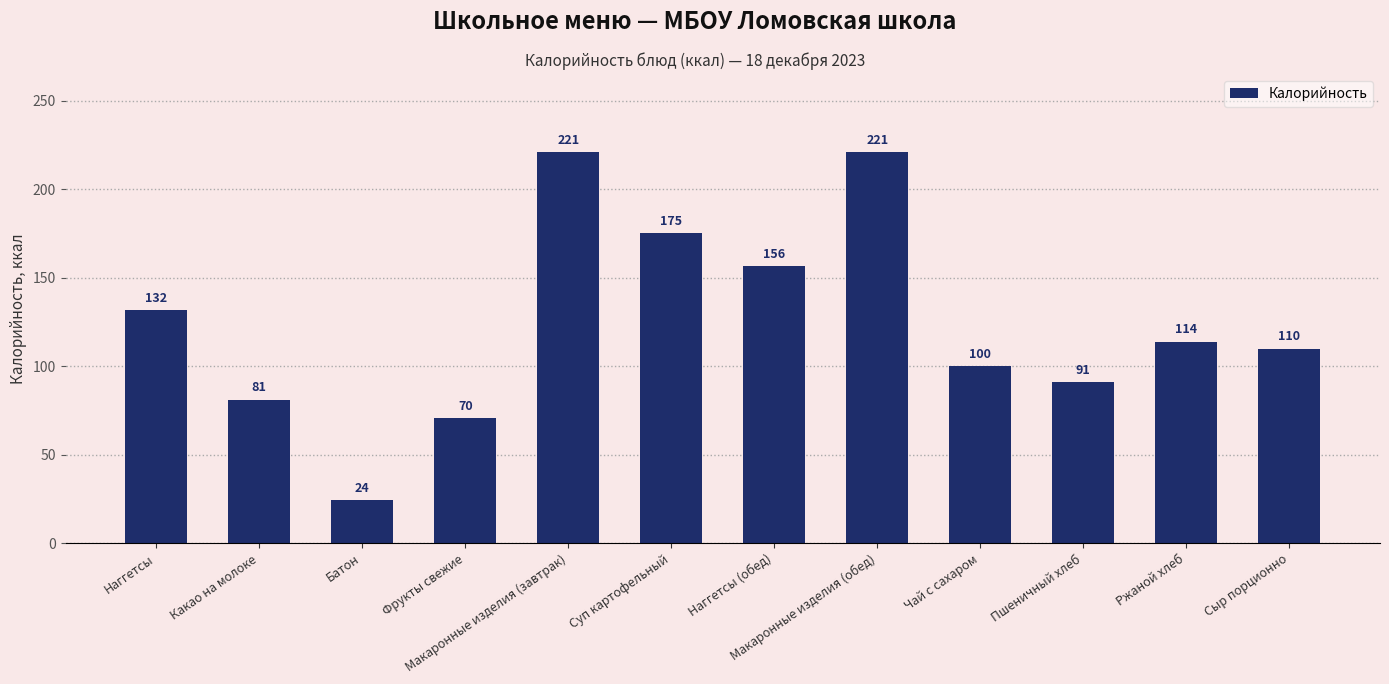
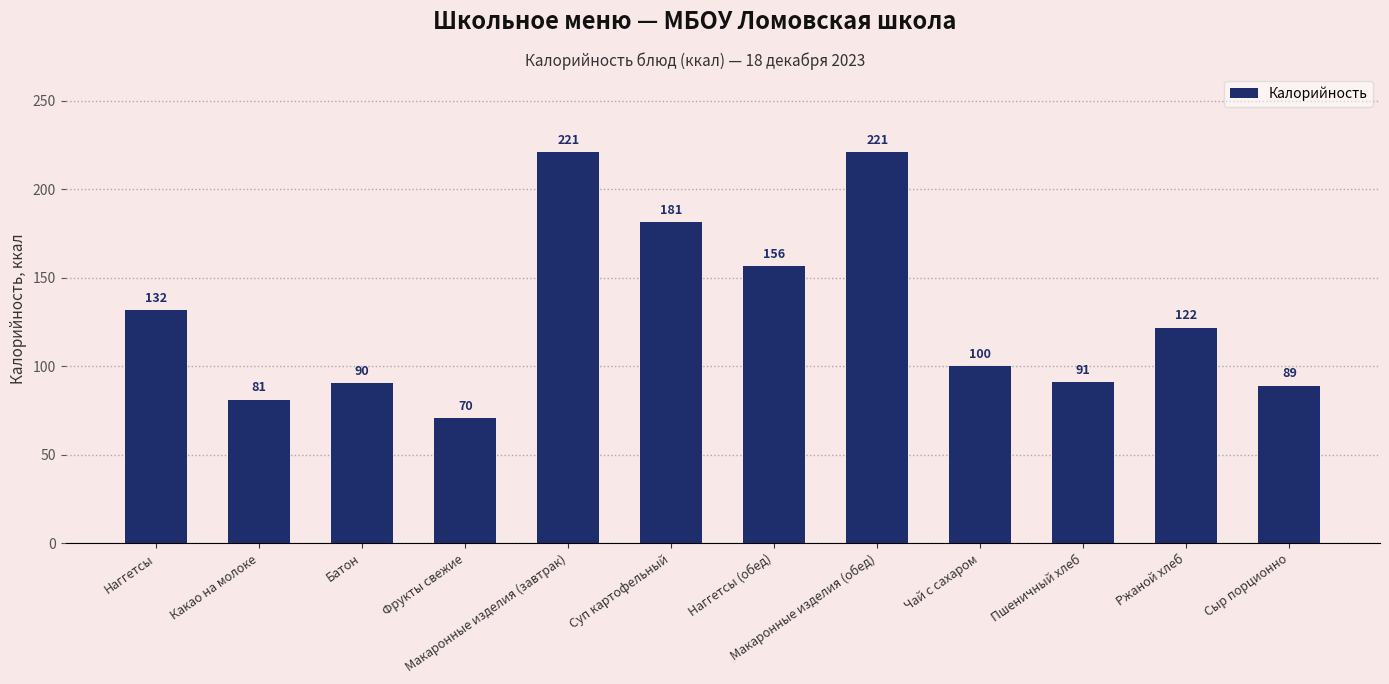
Батон: 24 -> 90
Суп картофельный: 175 -> 181
Ржаной хлеб: 114 -> 122
Сыр порционно: 110 -> 89
